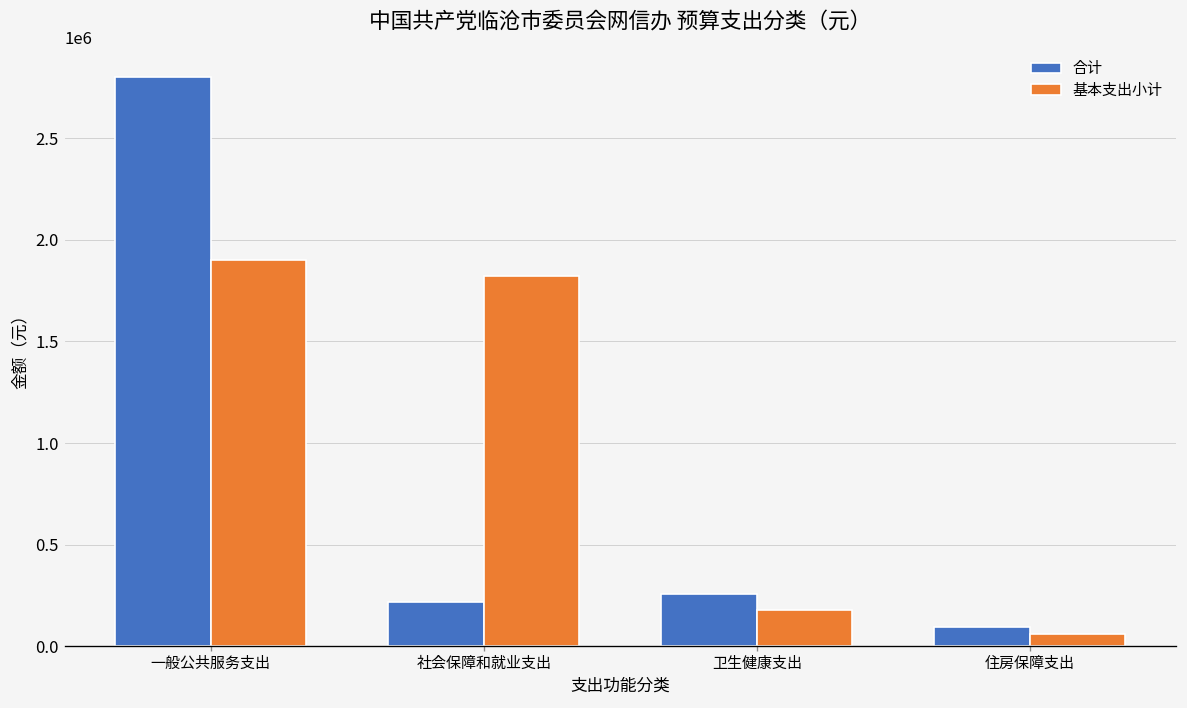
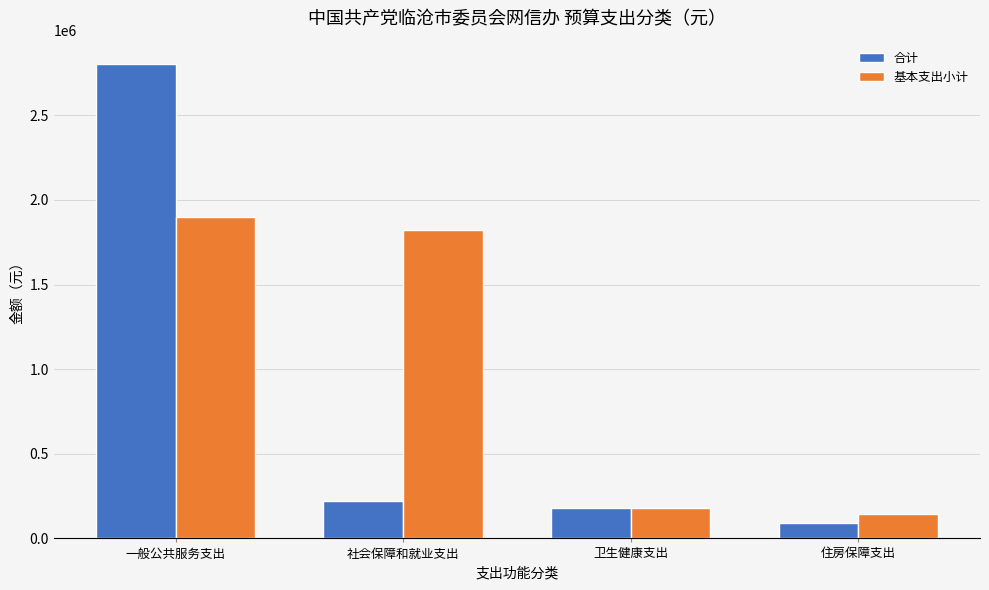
合计, 卫生健康支出: 260000 -> 180000
基本支出小计, 住房保障支出: 60000 -> 150000
